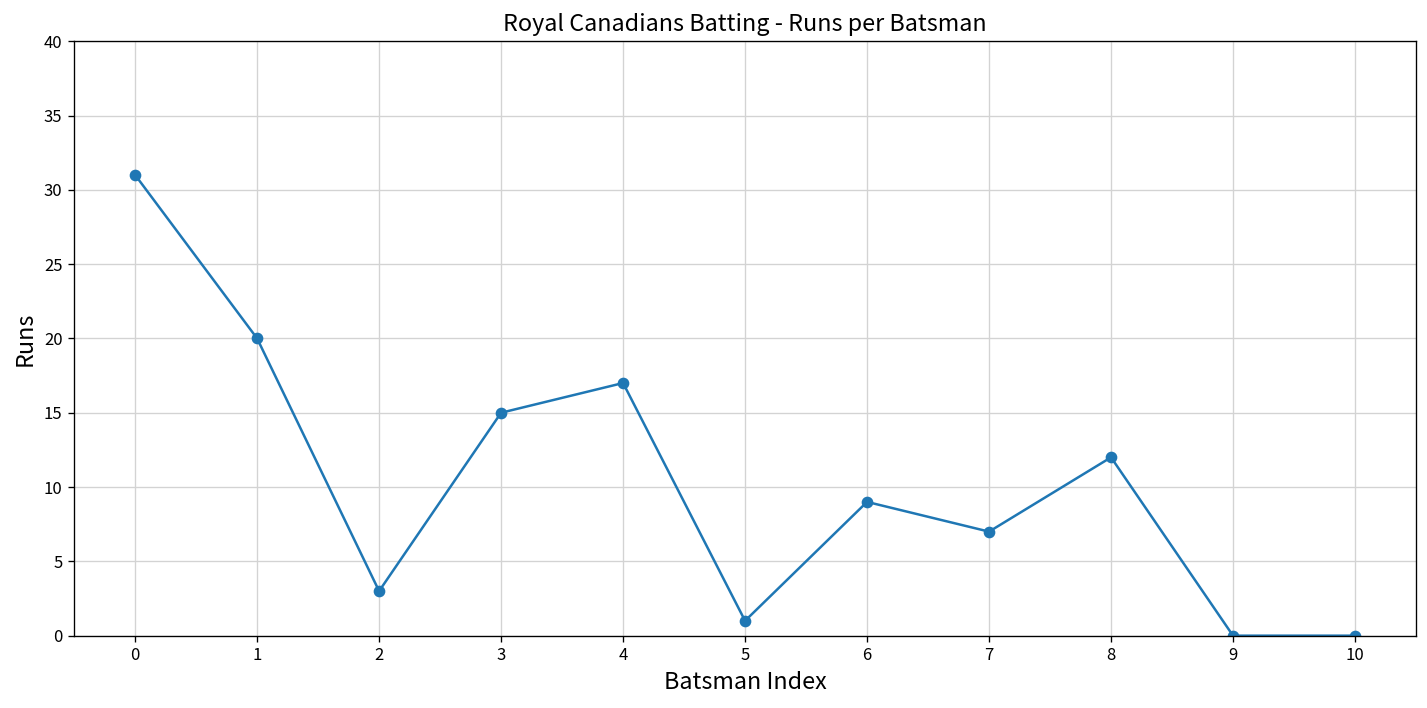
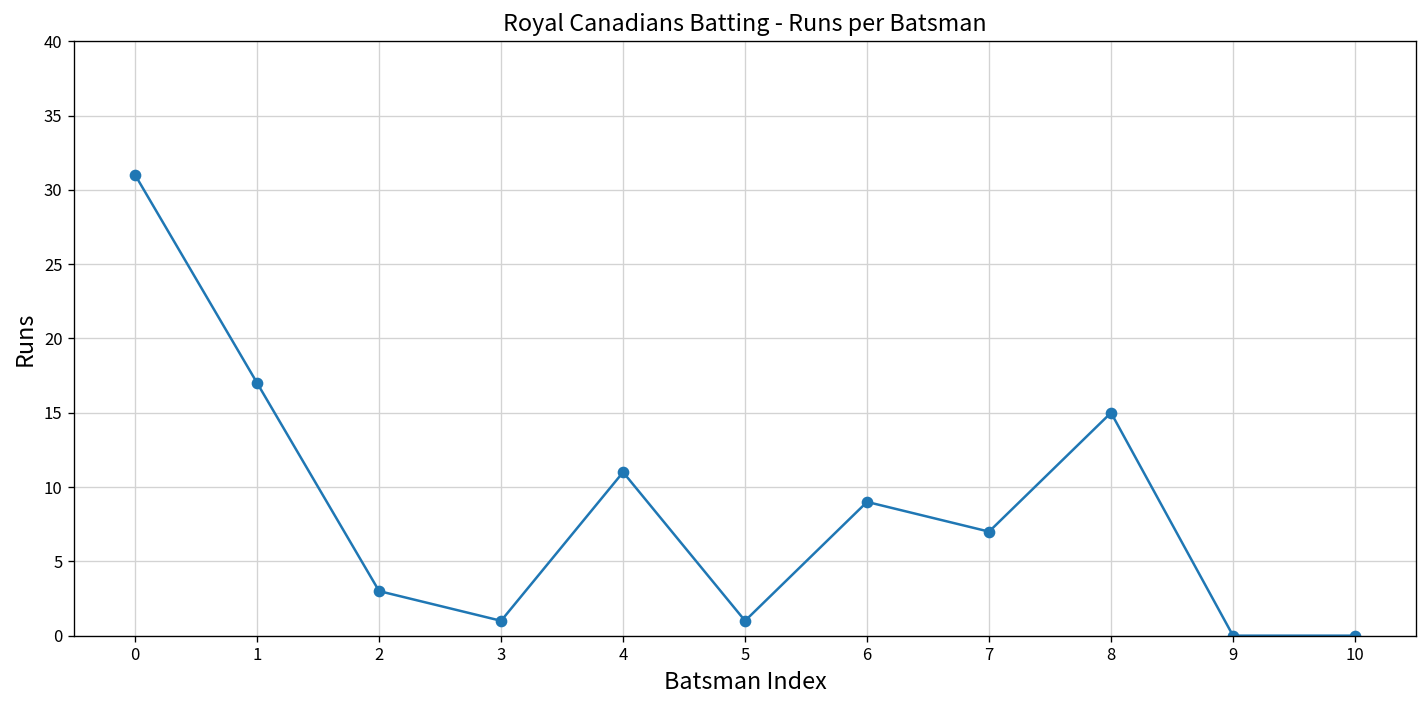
1: 20 -> 17
3: 15 -> 1
4: 17 -> 11
8: 12 -> 15
